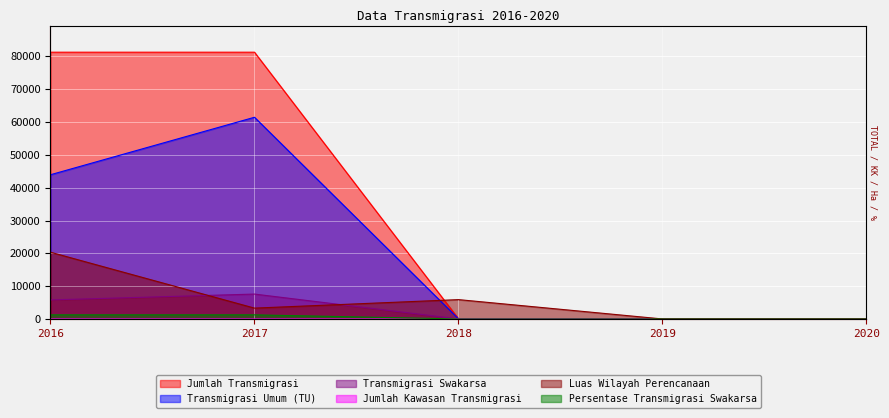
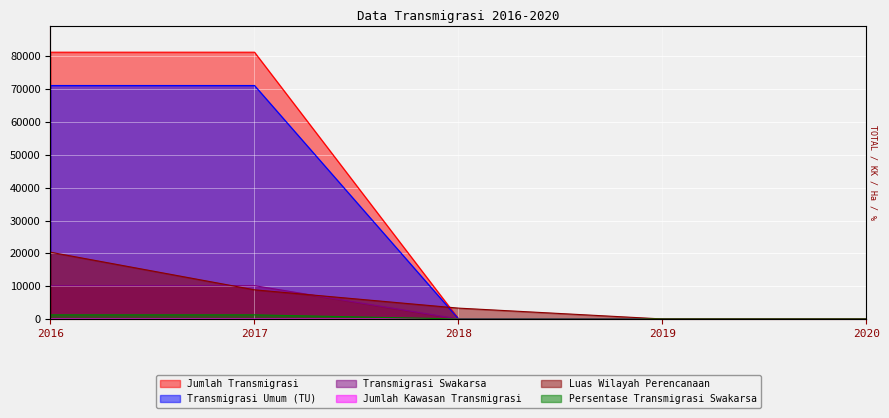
Transmigrasi Umum (TU), 2016: 44000 -> 71000
Transmigrasi Swakarsa, 2016: 6000 -> 10000
Transmigrasi Umum (TU), 2017: 61000 -> 71000
Transmigrasi Swakarsa, 2017: 8000 -> 10000
Luas Wilayah Perencanaan, 2017: 3000 -> 9000
Luas Wilayah Perencanaan, 2018: 6000 -> 3000
